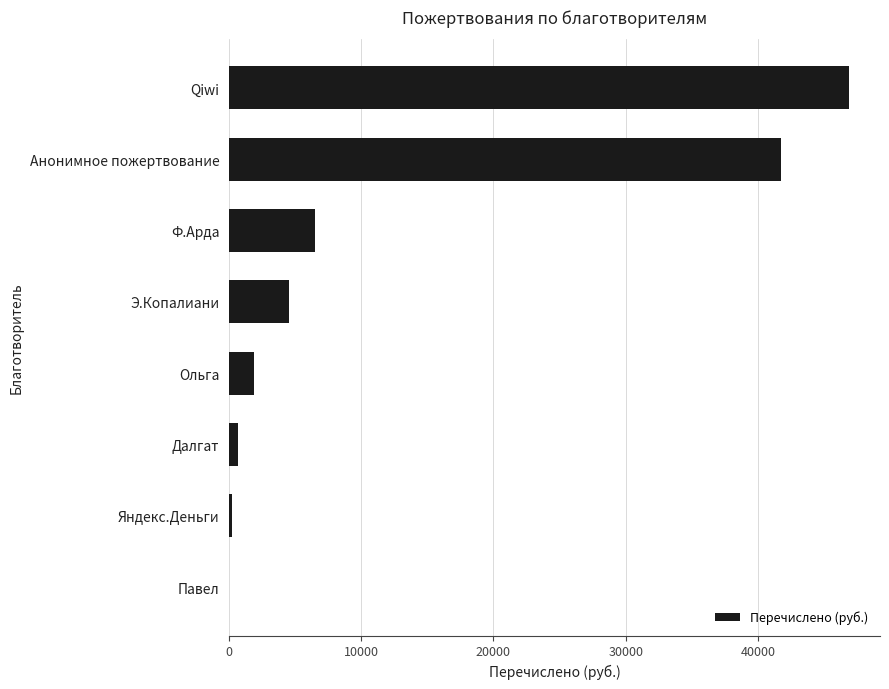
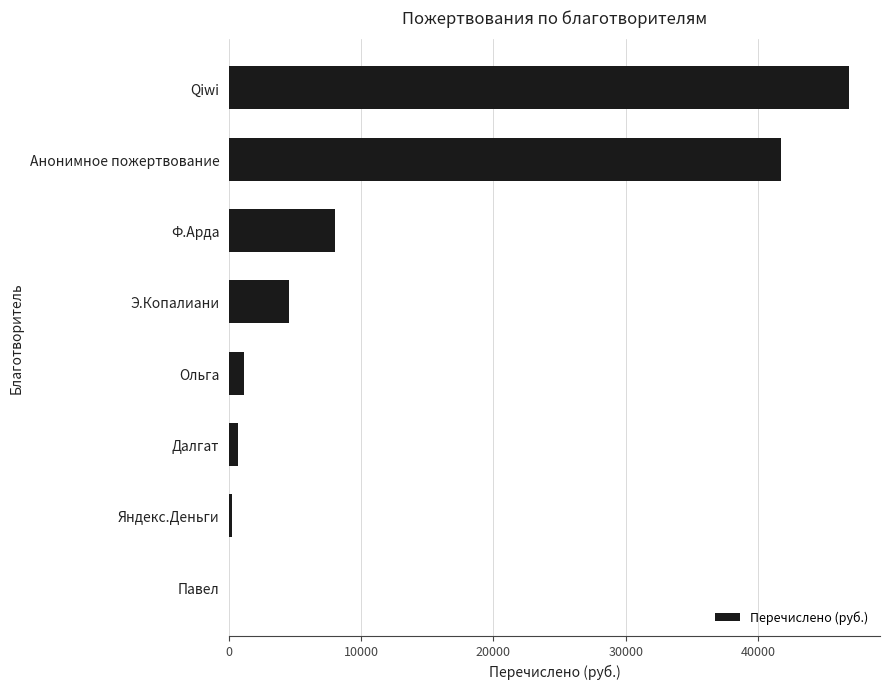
Ф.Арда: 6500 -> 8000
Ольга: 1900 -> 1100
